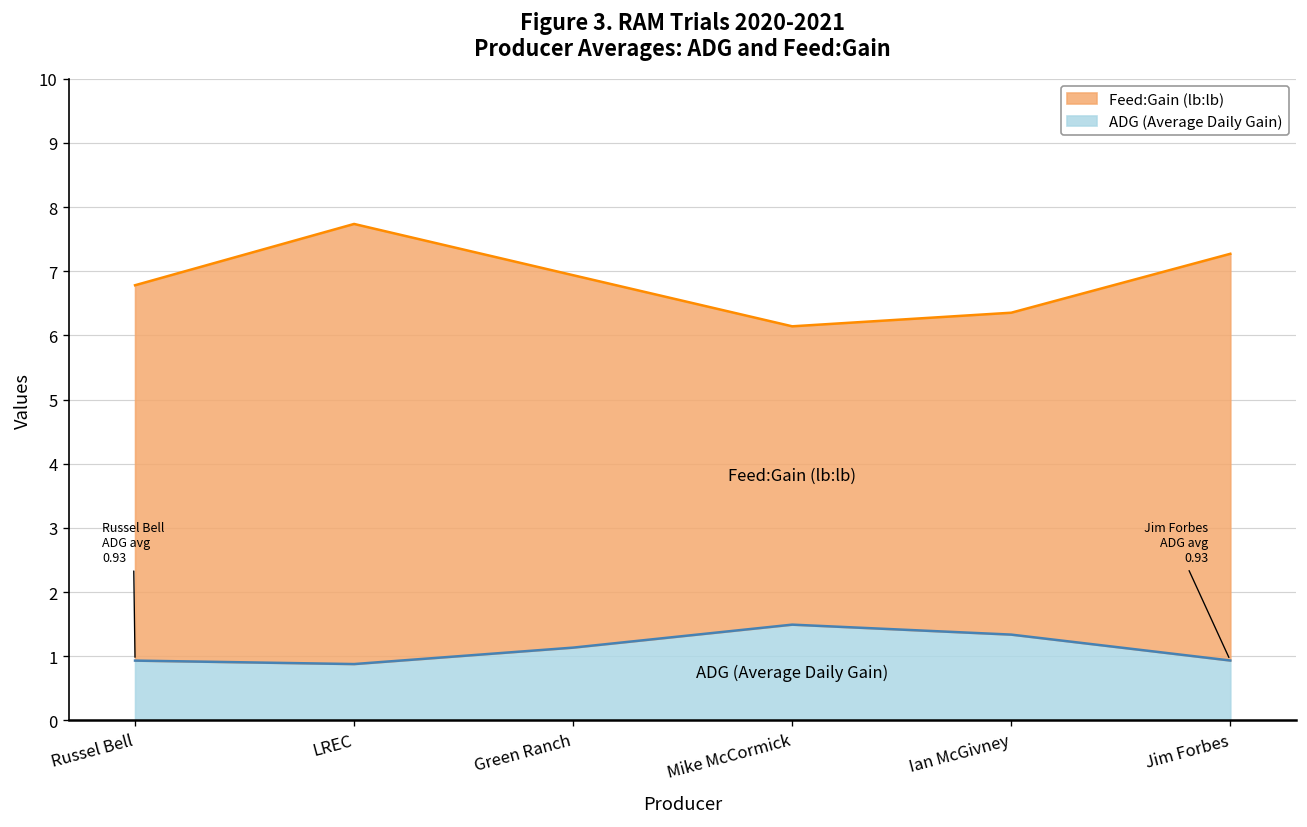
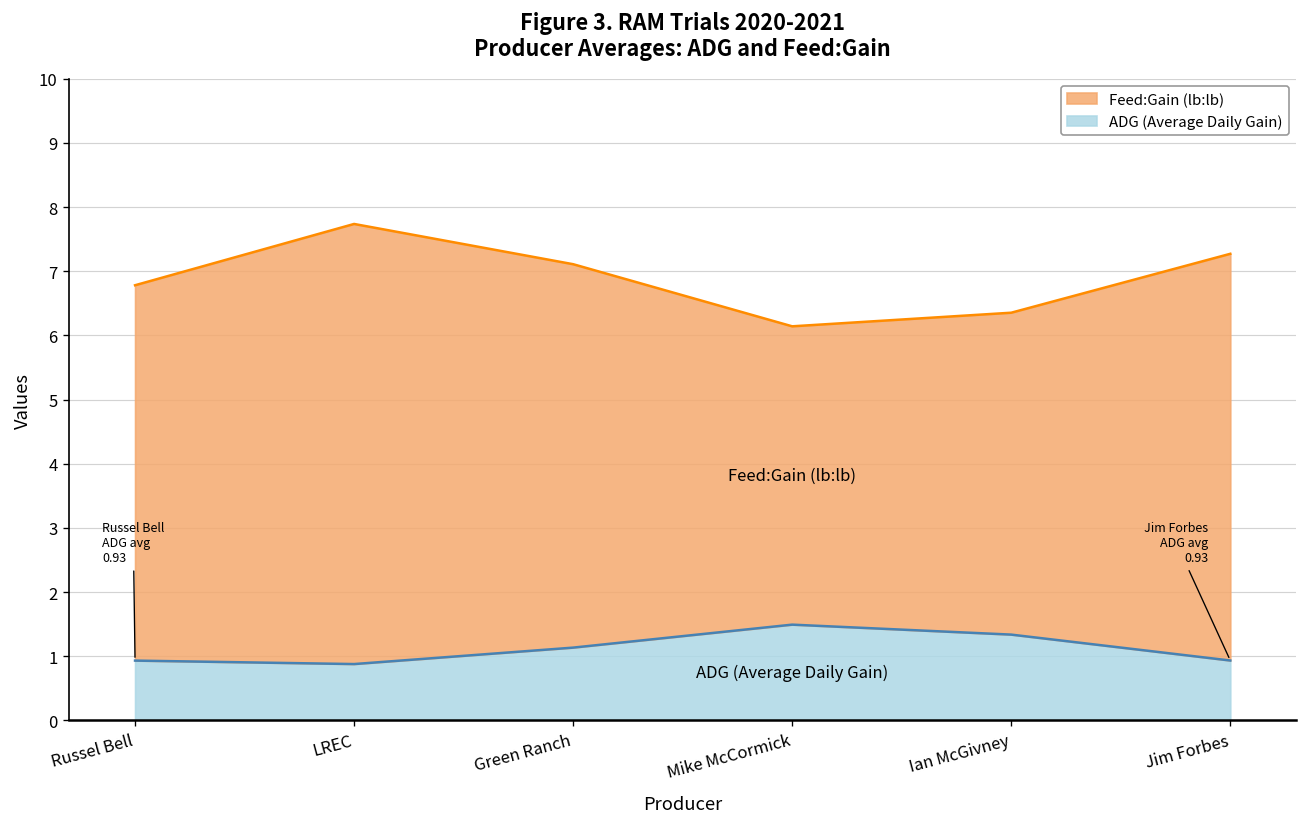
Feed:Gain (lb:lb), Green Ranch: 6.9 -> 7.1
